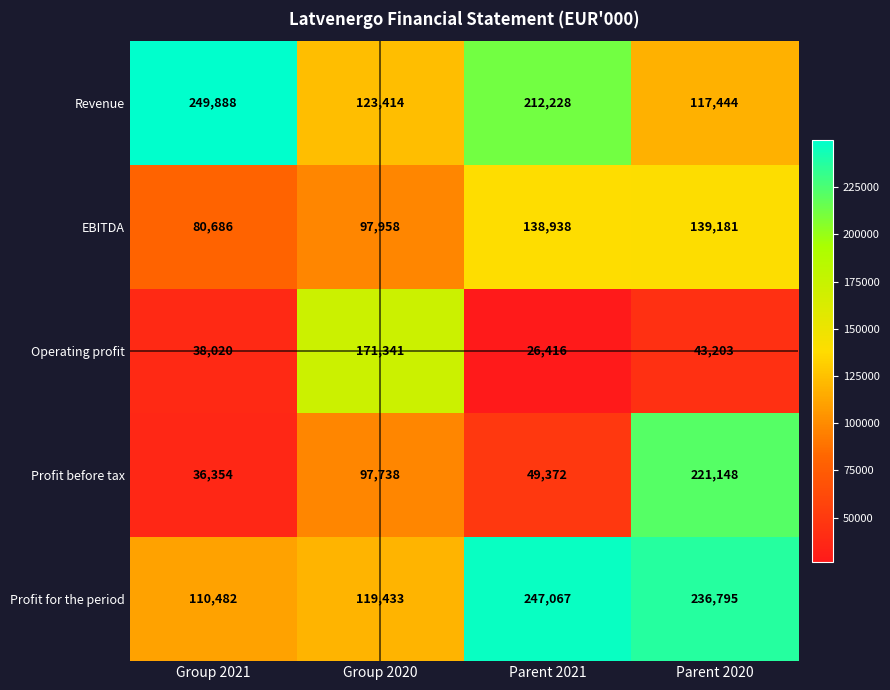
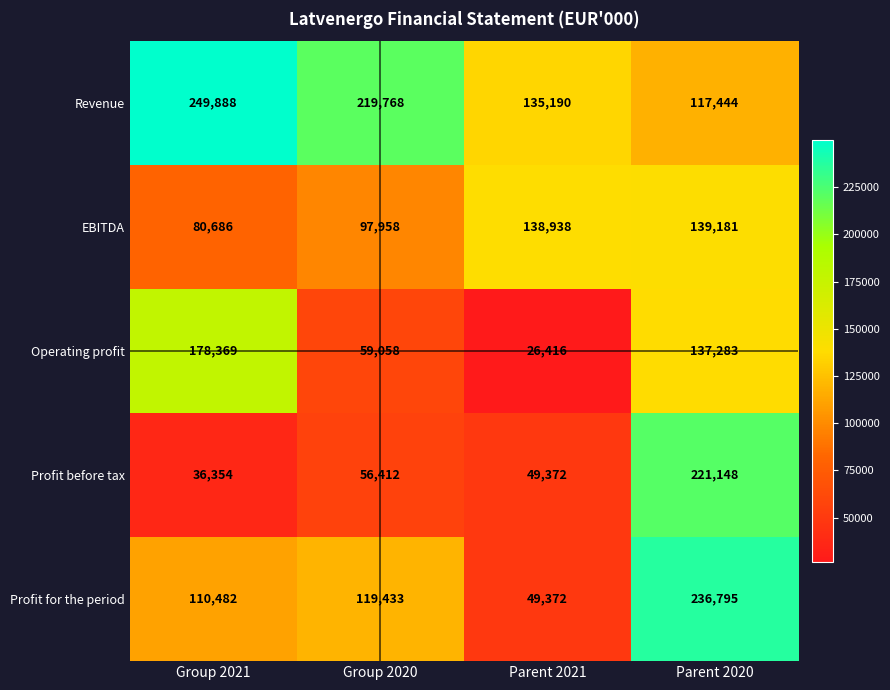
Revenue, Group 2020: 123,414 -> 219,768
Revenue, Parent 2021: 212,228 -> 135,190
Operating profit, Group 2021: 38,020 -> 178,369
Operating profit, Group 2020: 171,341 -> 59,058
Operating profit, Parent 2020: 43,203 -> 137,283
Profit before tax, Group 2020: 97,738 -> 56,412
Profit for the period, Parent 2021: 247,067 -> 49,372
